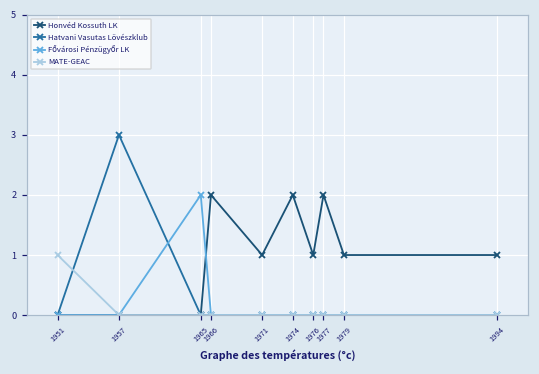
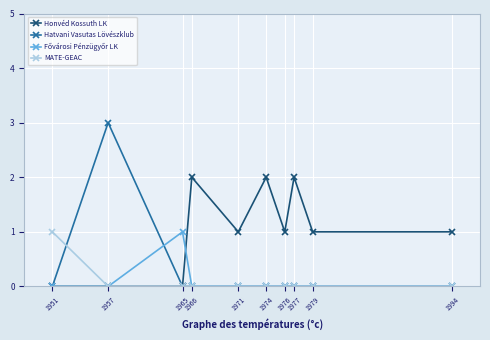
Fővárosi Pénzügyőr LK, 1965: 2 -> 1
